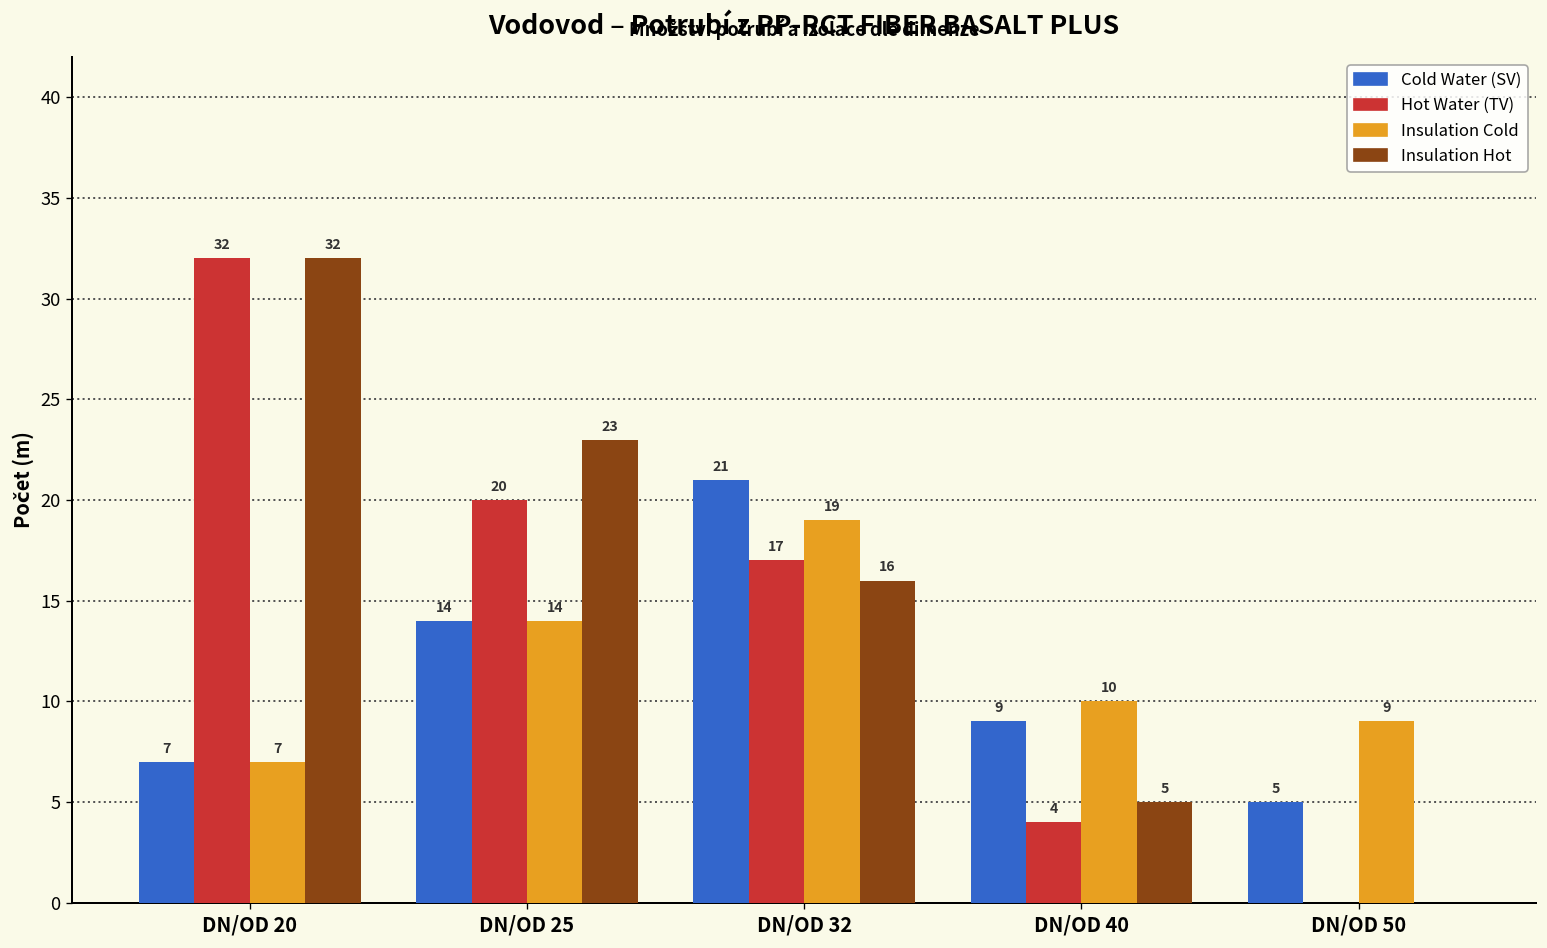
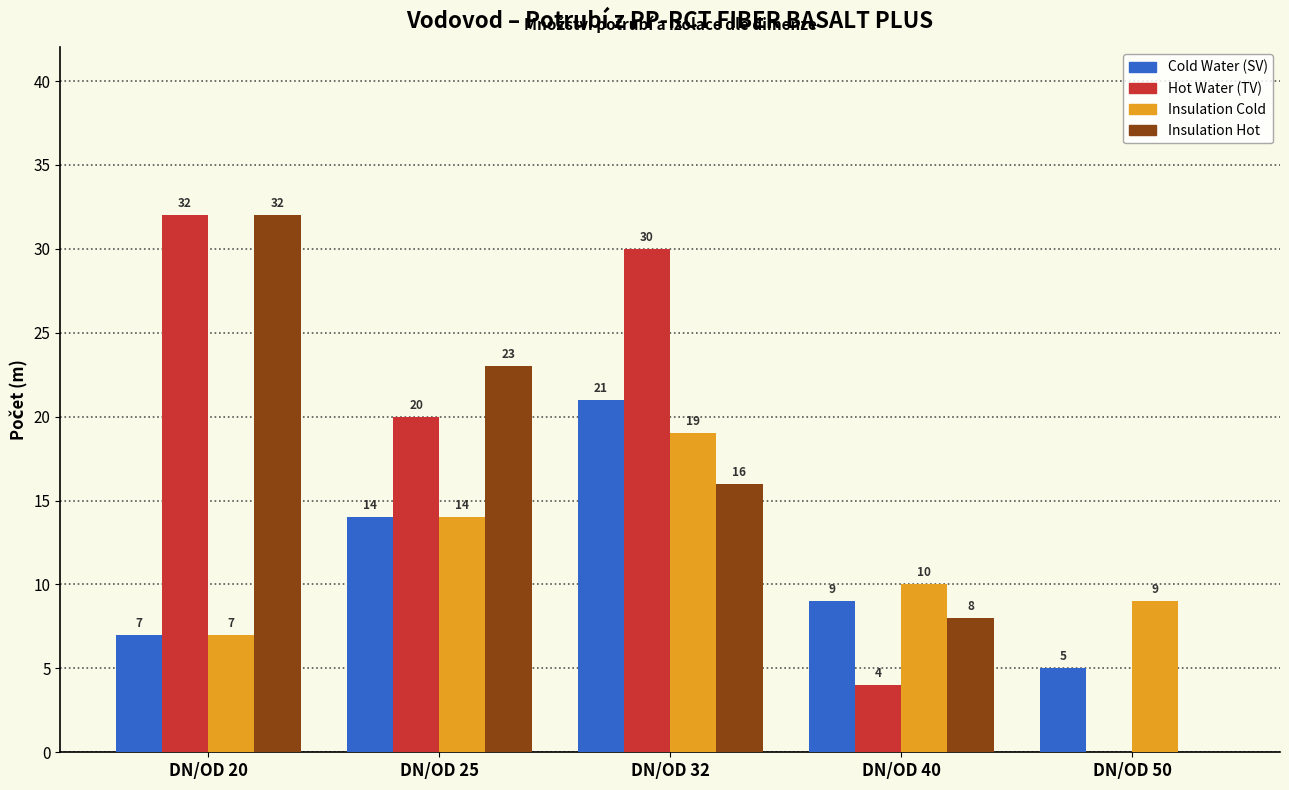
Hot Water (TV), DN/OD 32: 17 -> 30
Insulation Hot, DN/OD 40: 5 -> 8
